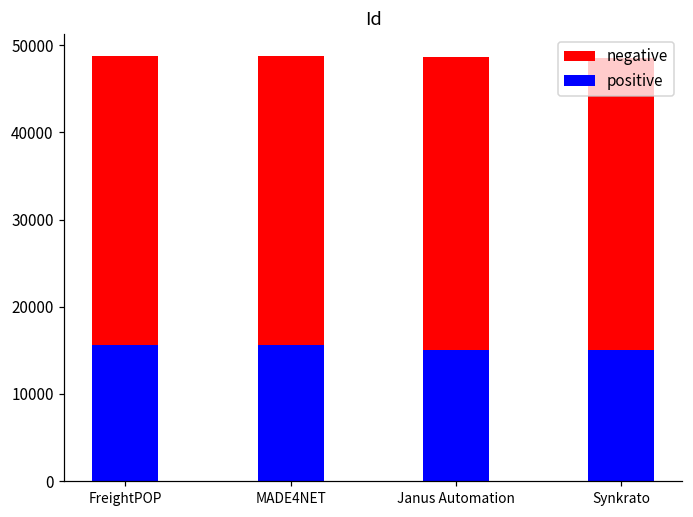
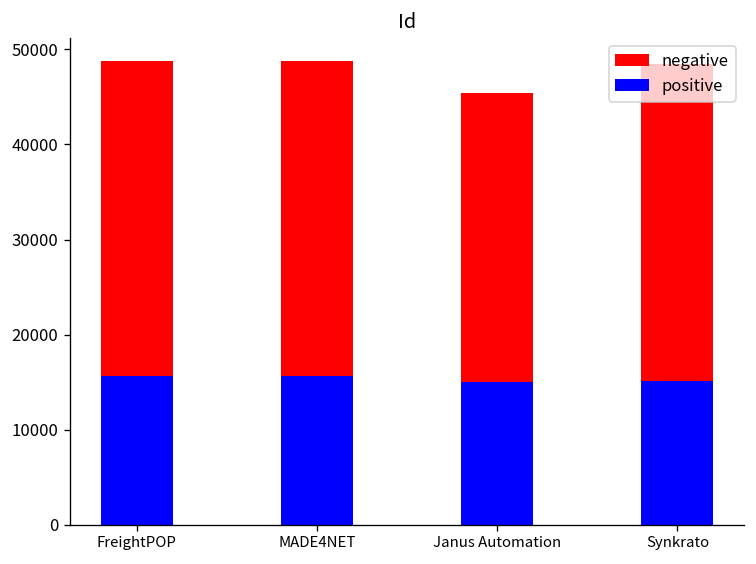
negative, Janus Automation: 49000 -> 45000
